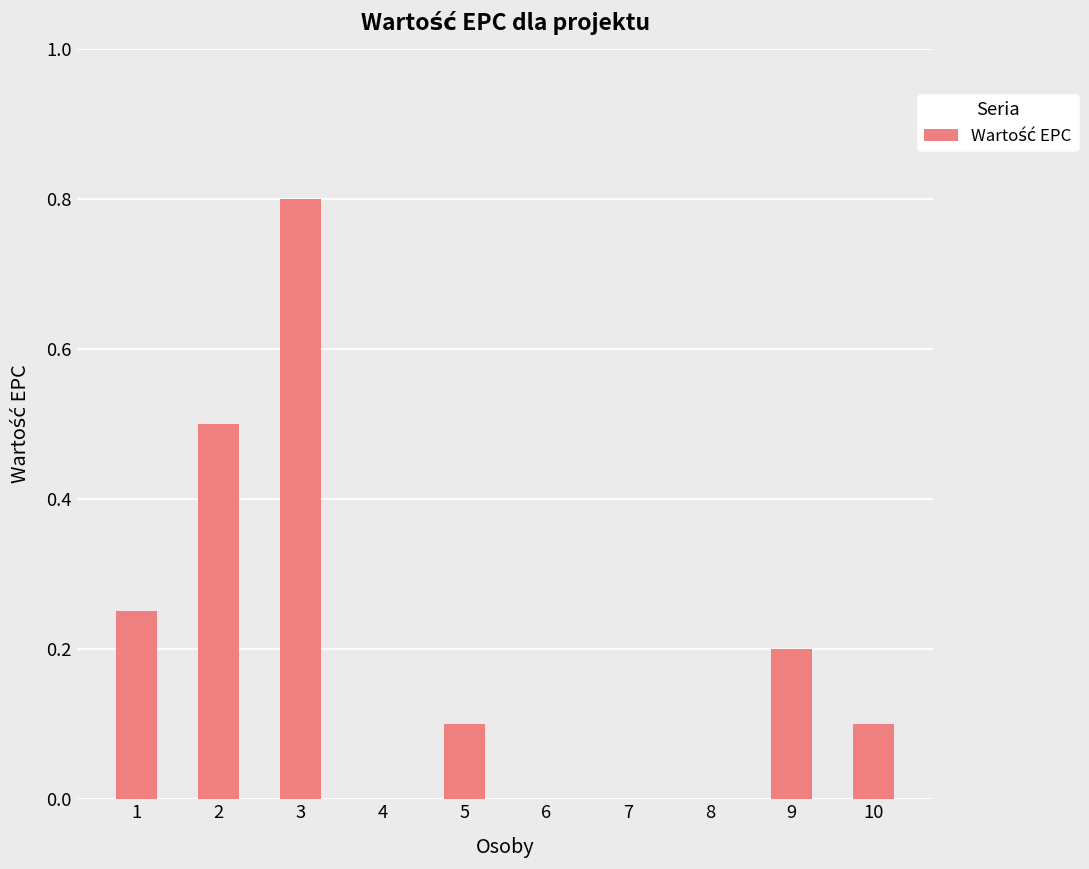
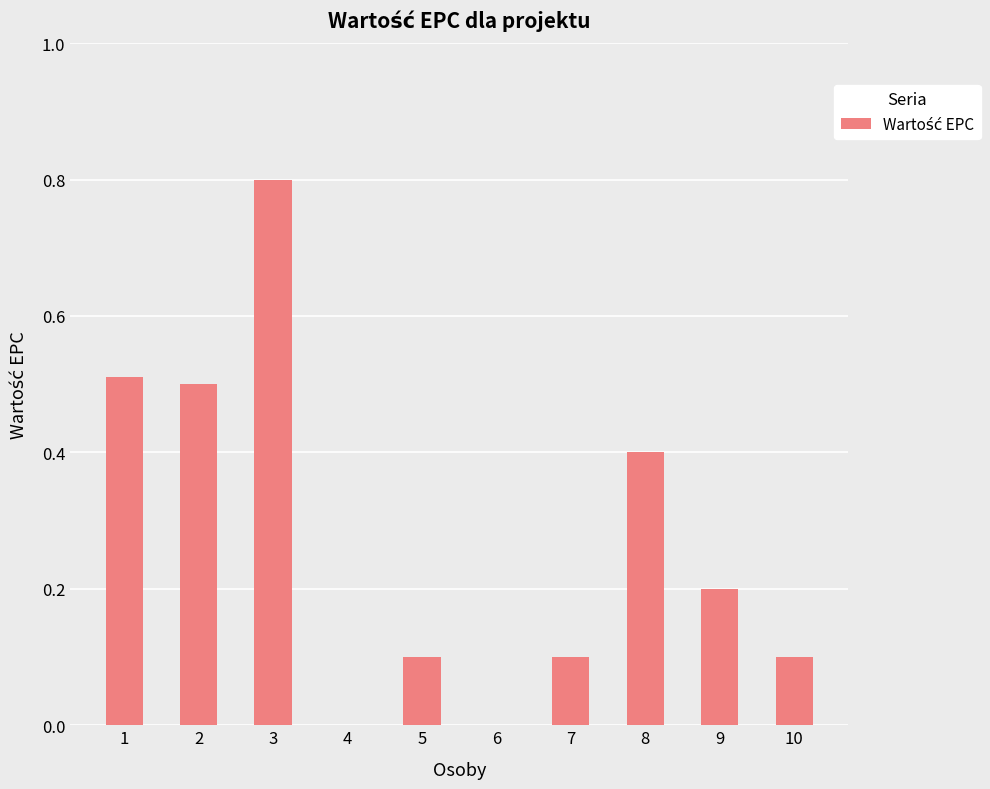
1: 0.25 -> 0.51
7: 0.0 -> 0.1
8: 0.0 -> 0.4
